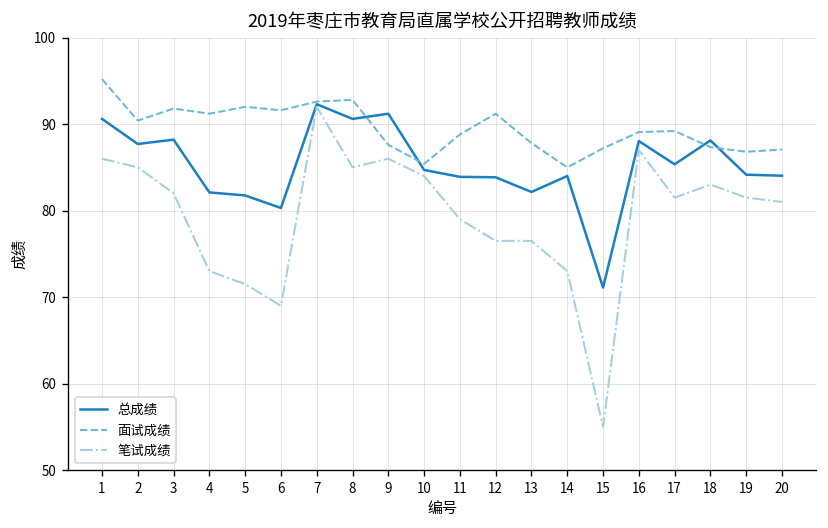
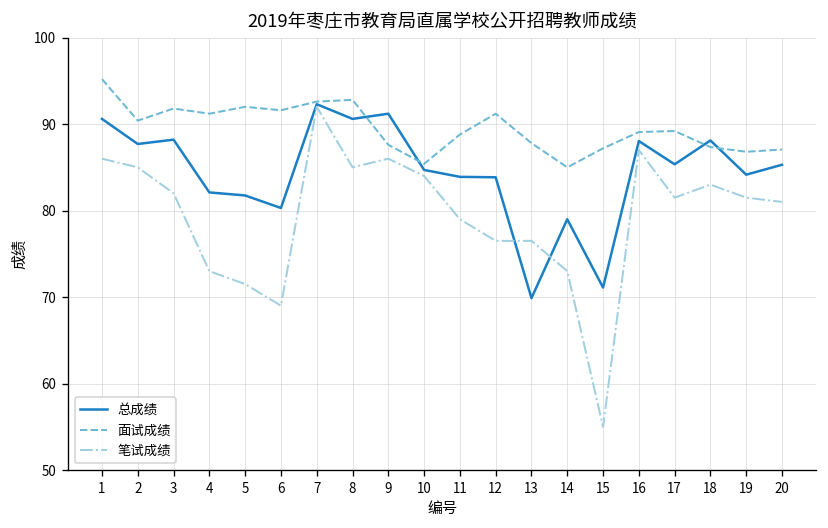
总成绩, 13: 82 -> 70
总成绩, 14: 84 -> 79
总成绩, 20: 84 -> 85
